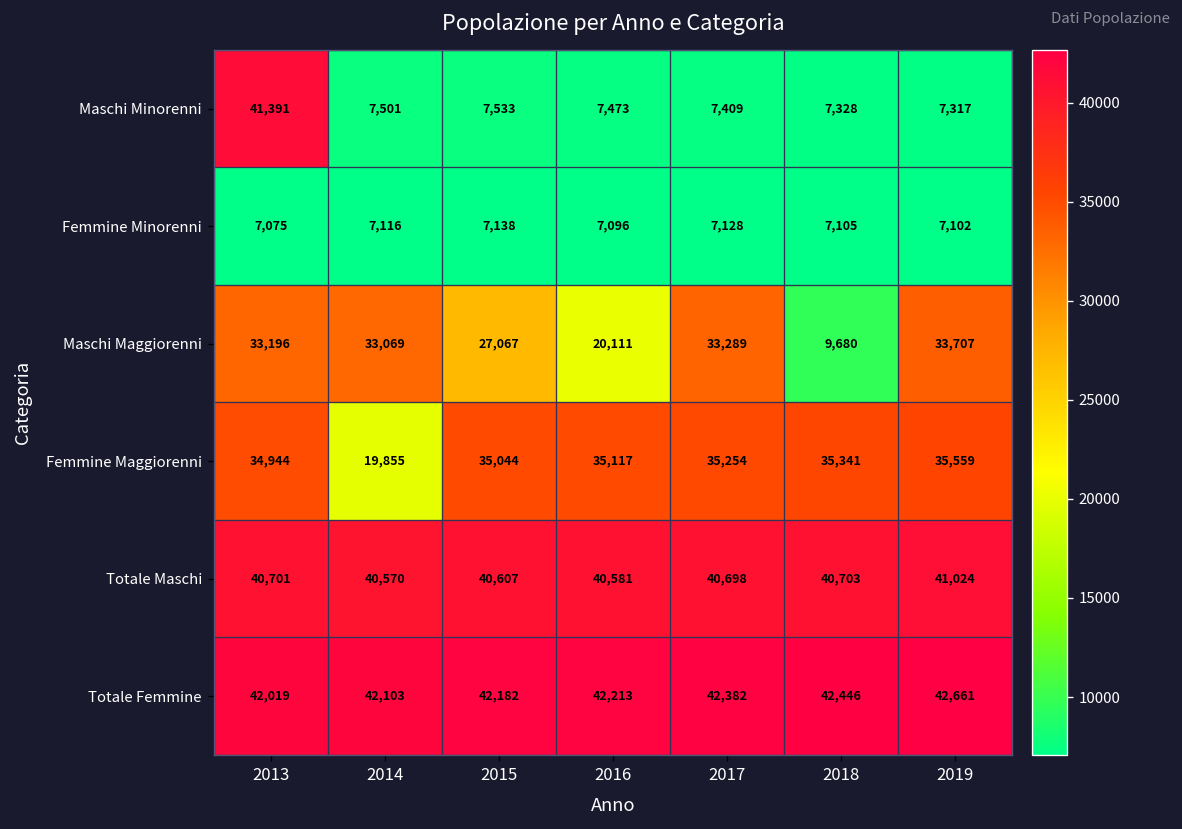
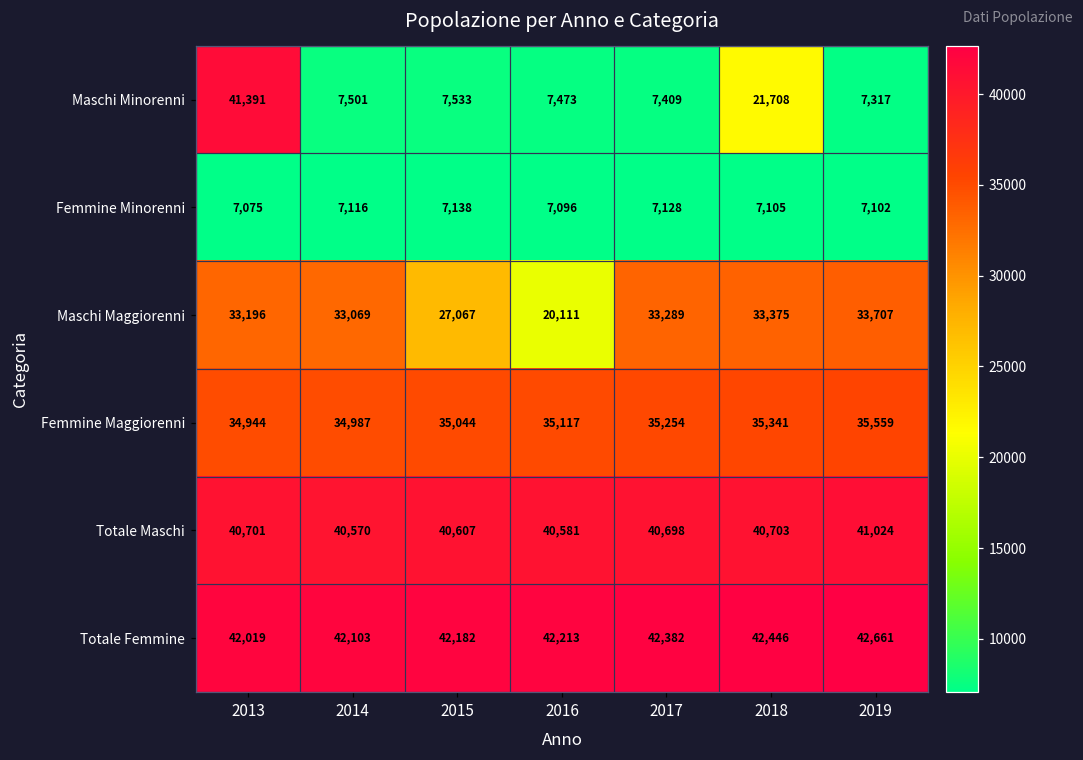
Maschi Minorenni, 2018: 7,328 -> 21,708
Maschi Maggiorenni, 2018: 9,680 -> 33,375
Femmine Maggiorenni, 2014: 19,855 -> 34,987
